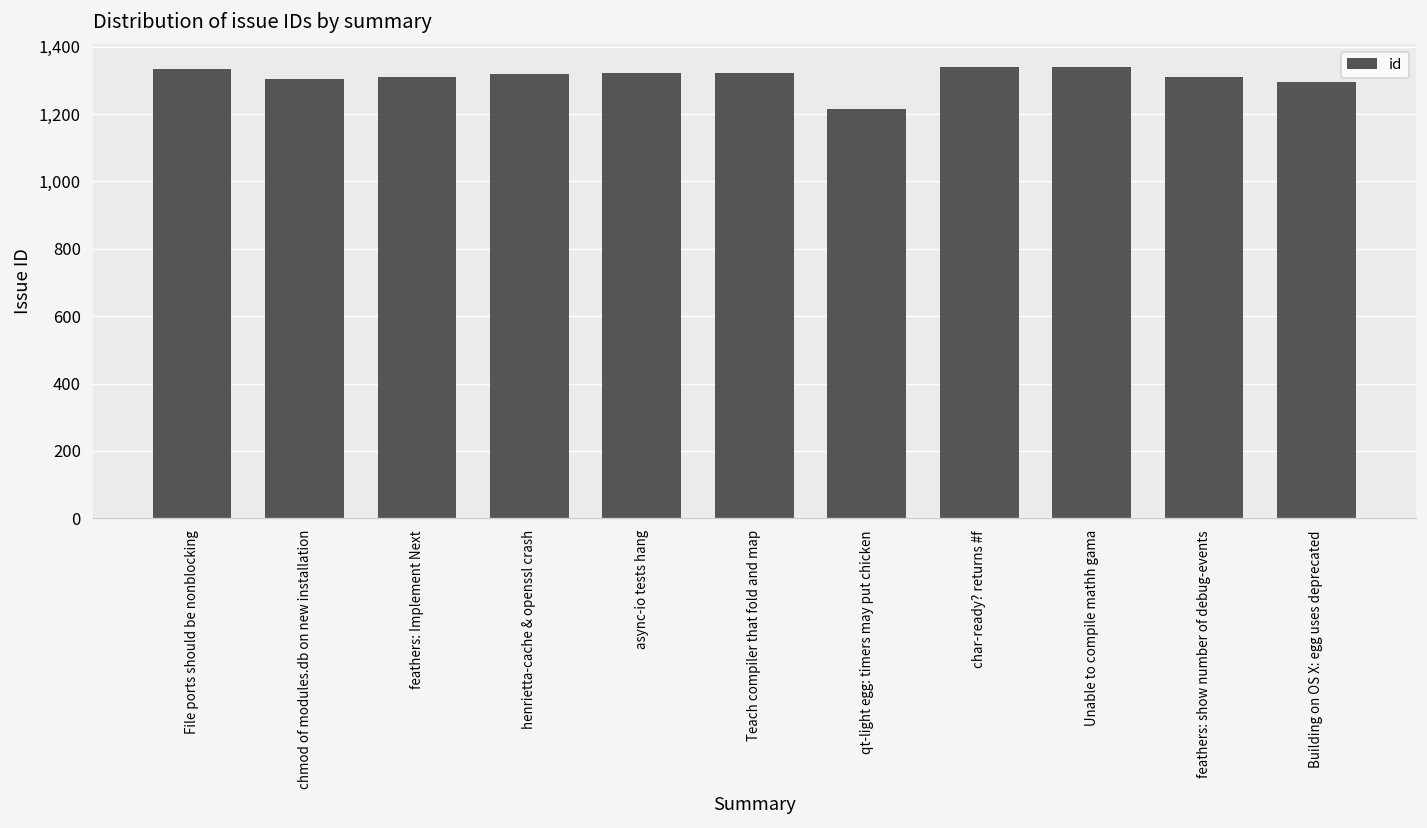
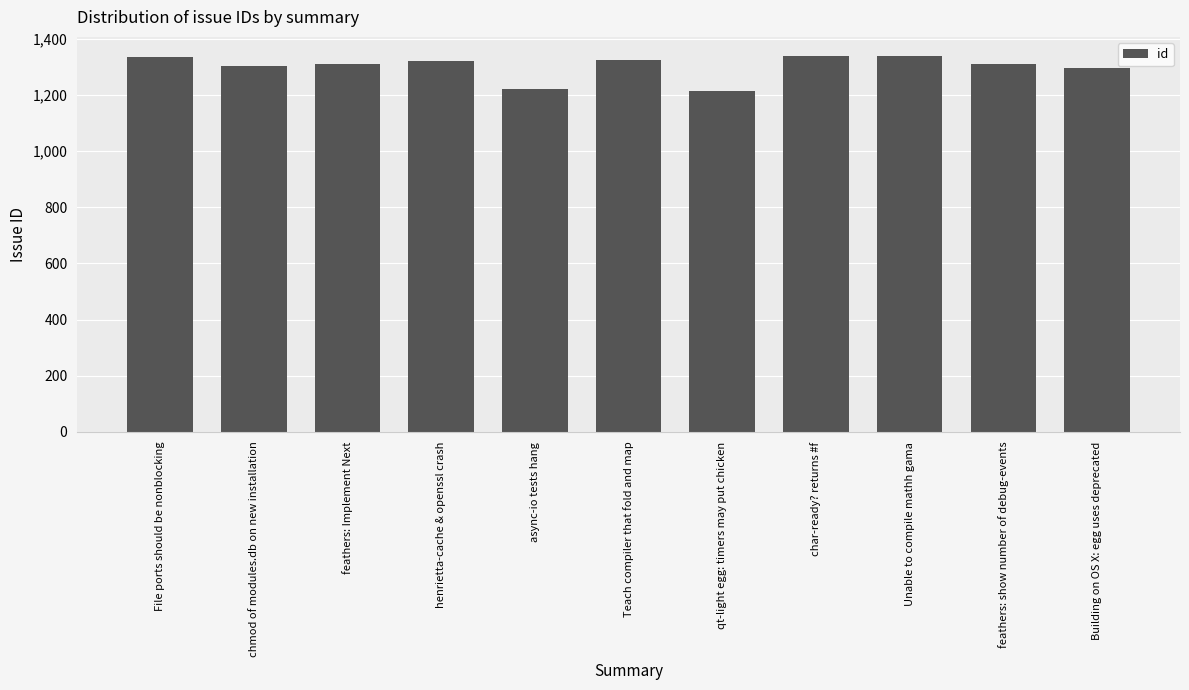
async-io tests hang: 1,320 -> 1,220
